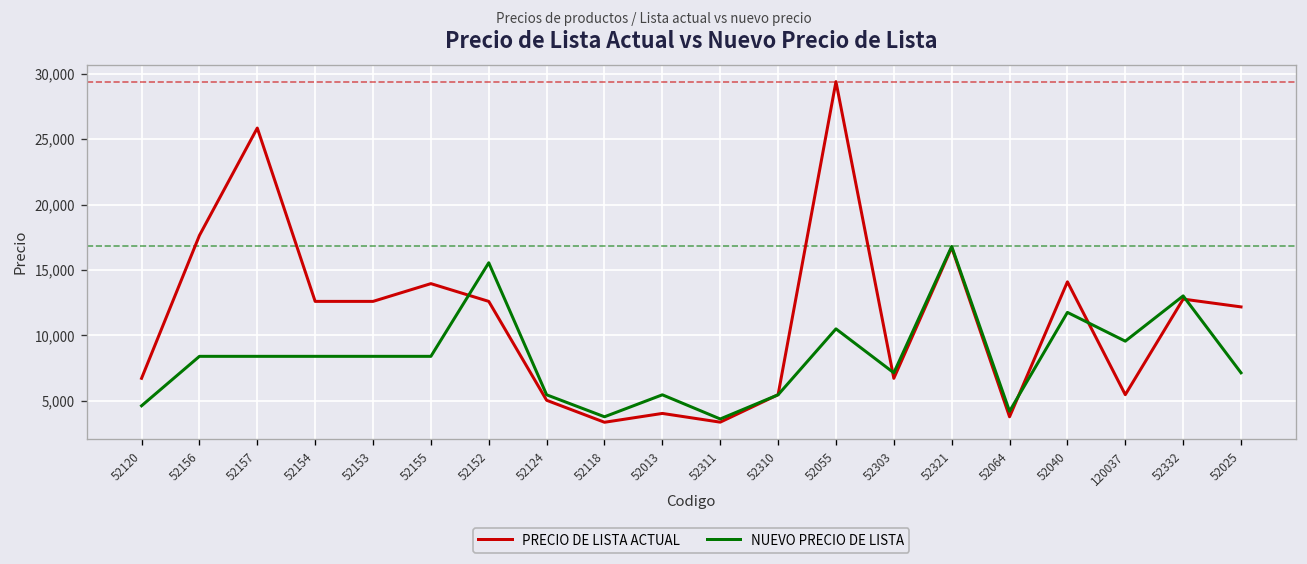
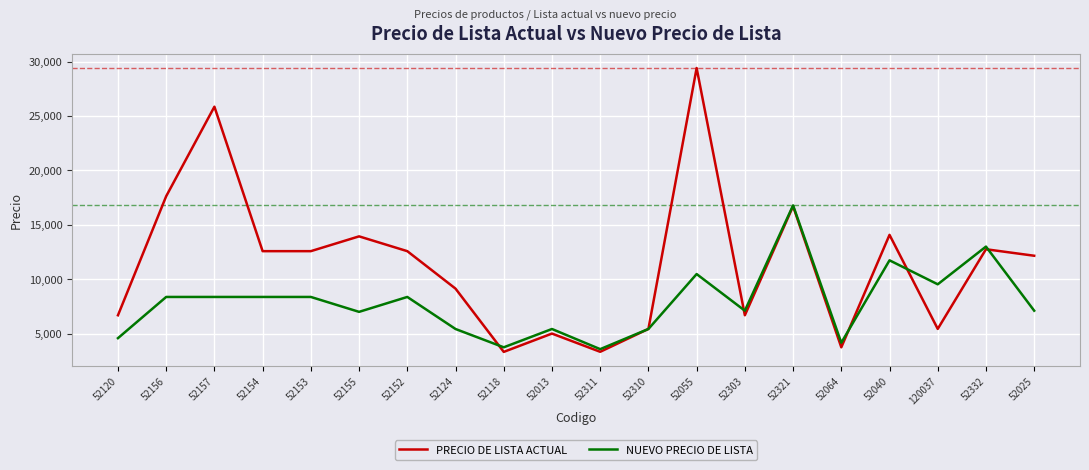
NUEVO PRECIO DE LISTA, 52155: 8,400 -> 7,000
NUEVO PRECIO DE LISTA, 52152: 15,600 -> 8,400
PRECIO DE LISTA ACTUAL, 52124: 5,000 -> 9,200
PRECIO DE LISTA ACTUAL, 52013: 4,000 -> 5,000
